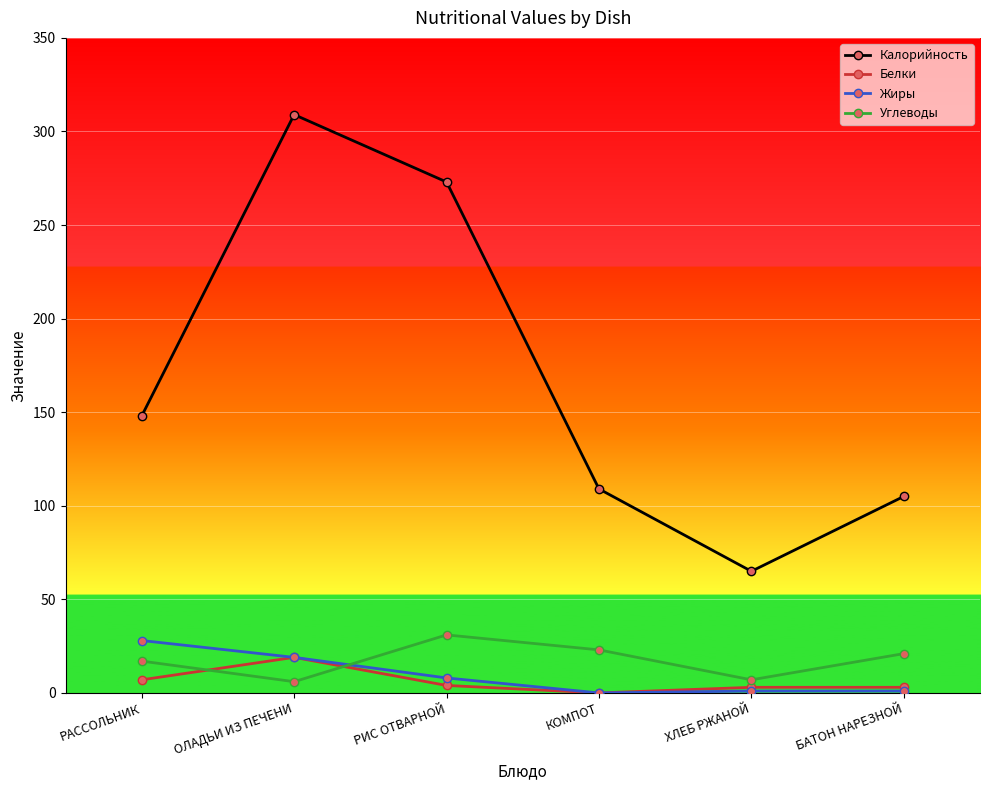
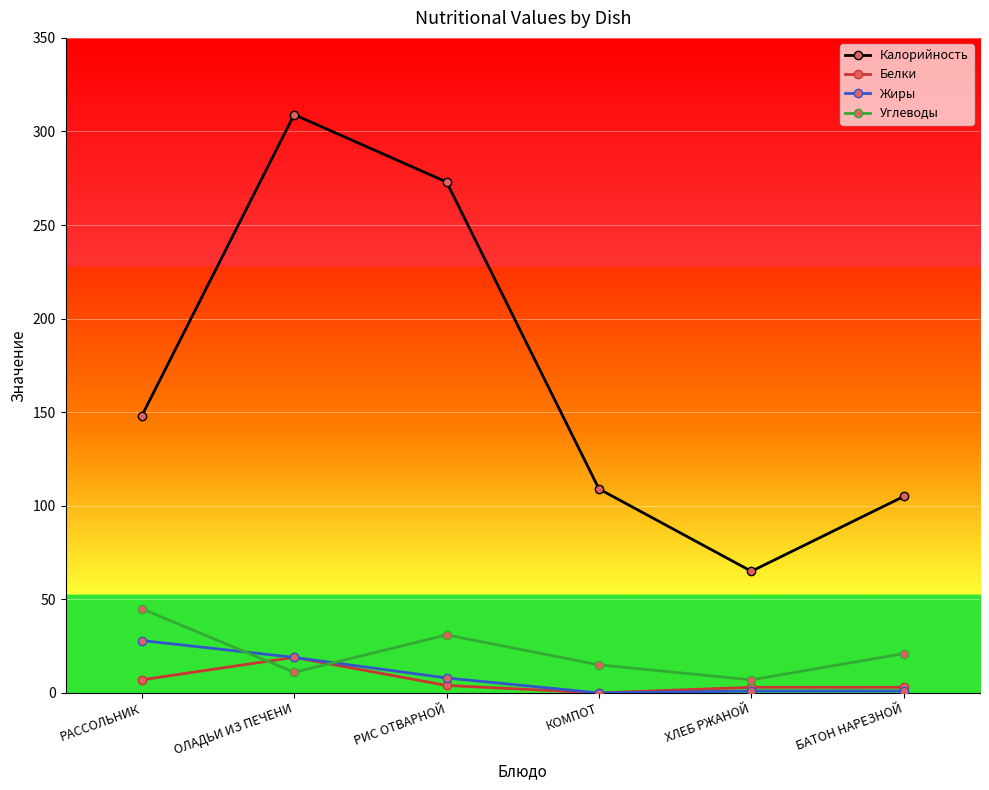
Углеводы, РАССОЛЬНИК: 17 -> 45
Углеводы, ОЛАДЬИ ИЗ ПЕЧЕНИ: 6 -> 11
Углеводы, КОМПОТ: 23 -> 15
